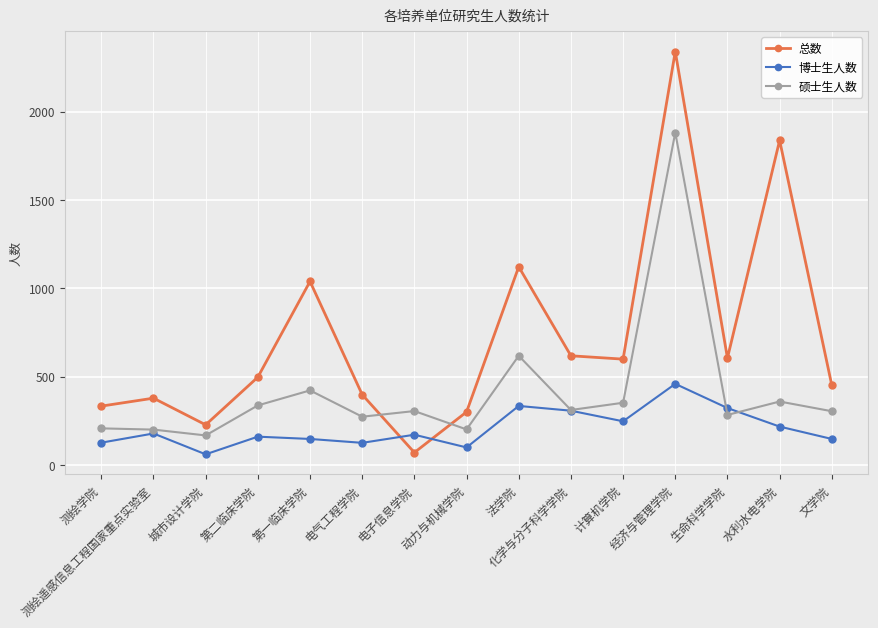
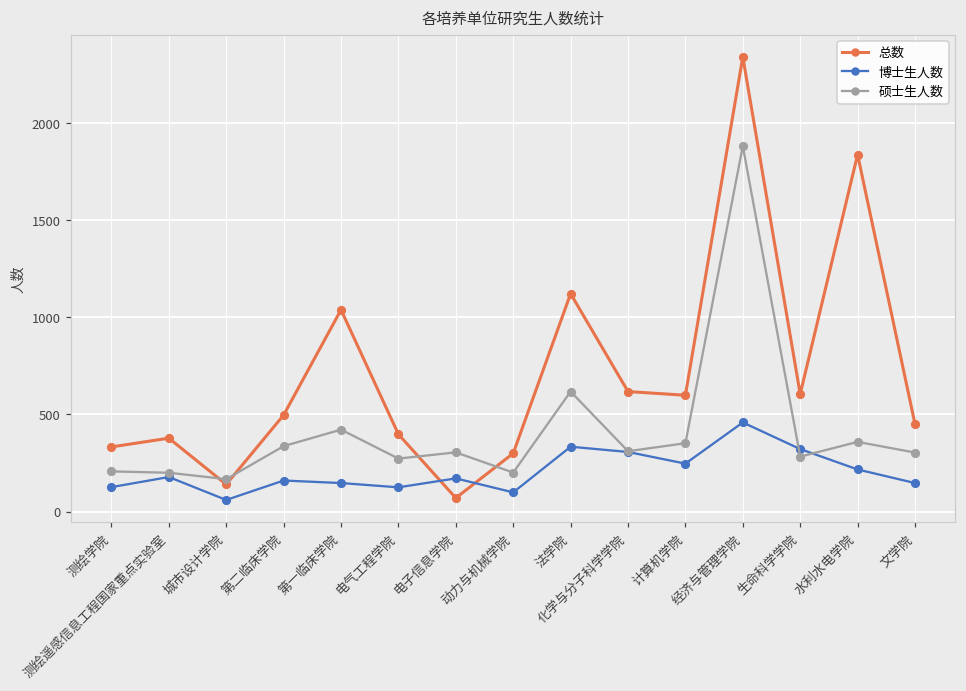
总数, 城市设计学院: 230 -> 140
